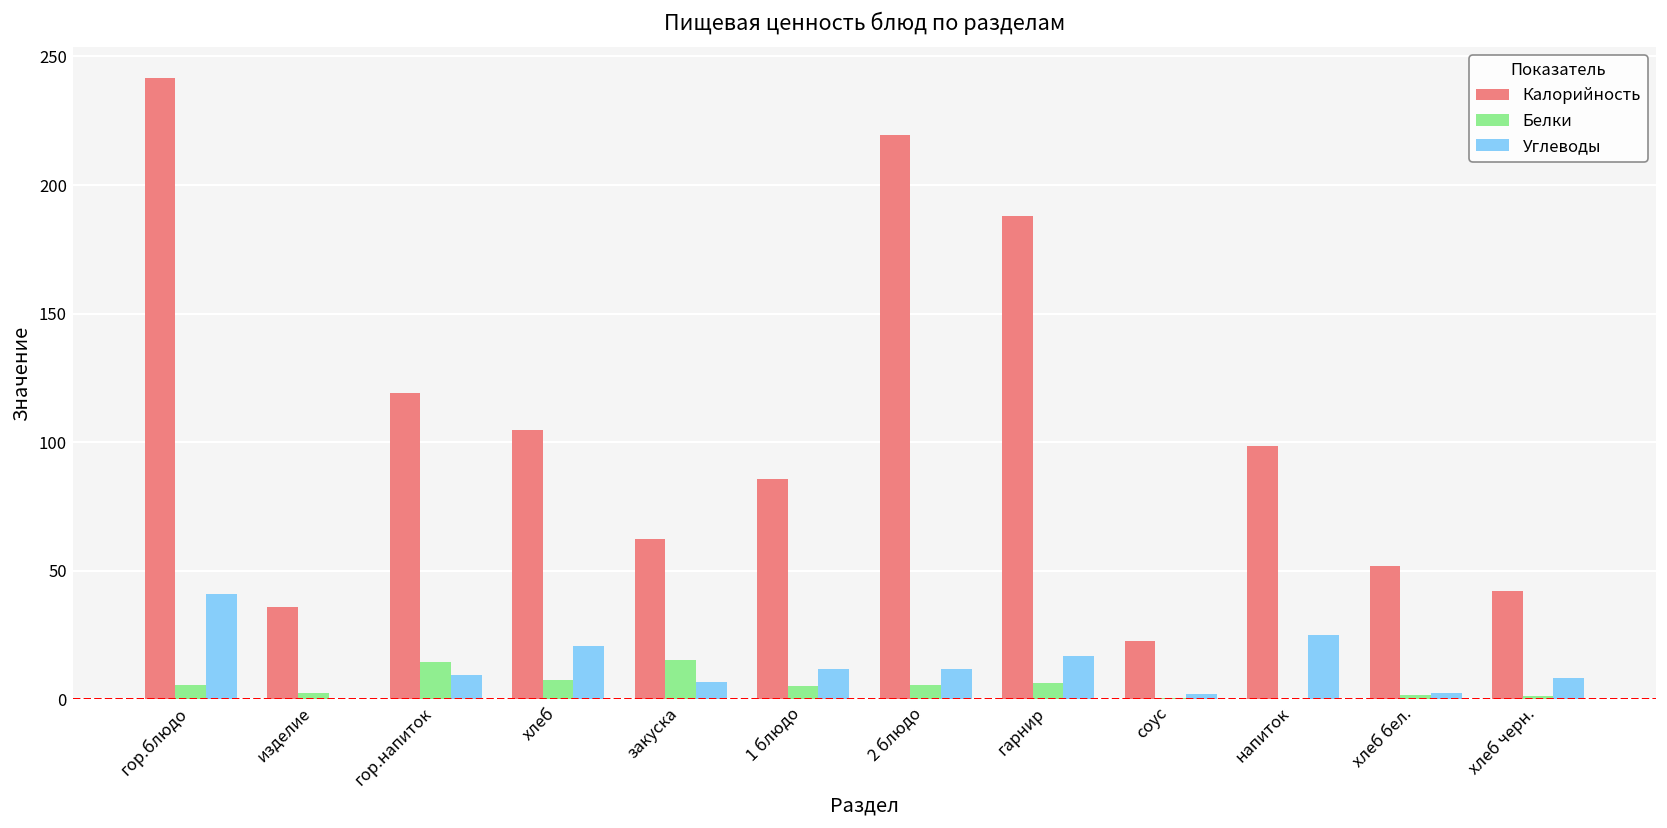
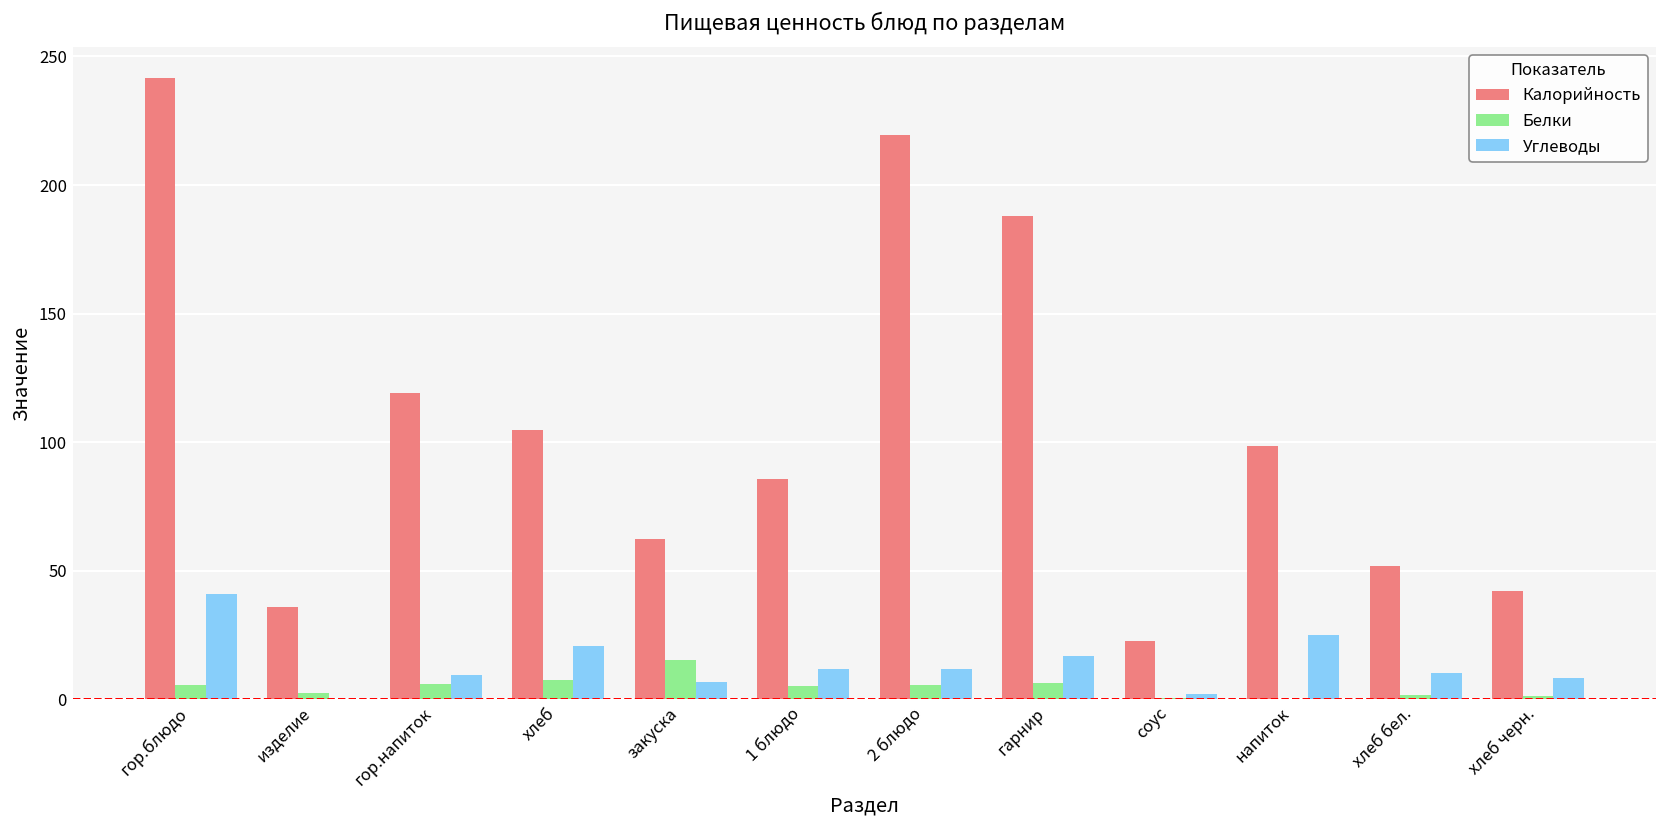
Белки, гор.напиток: 14 -> 6
Углеводы, хлеб бел.: 2 -> 10
